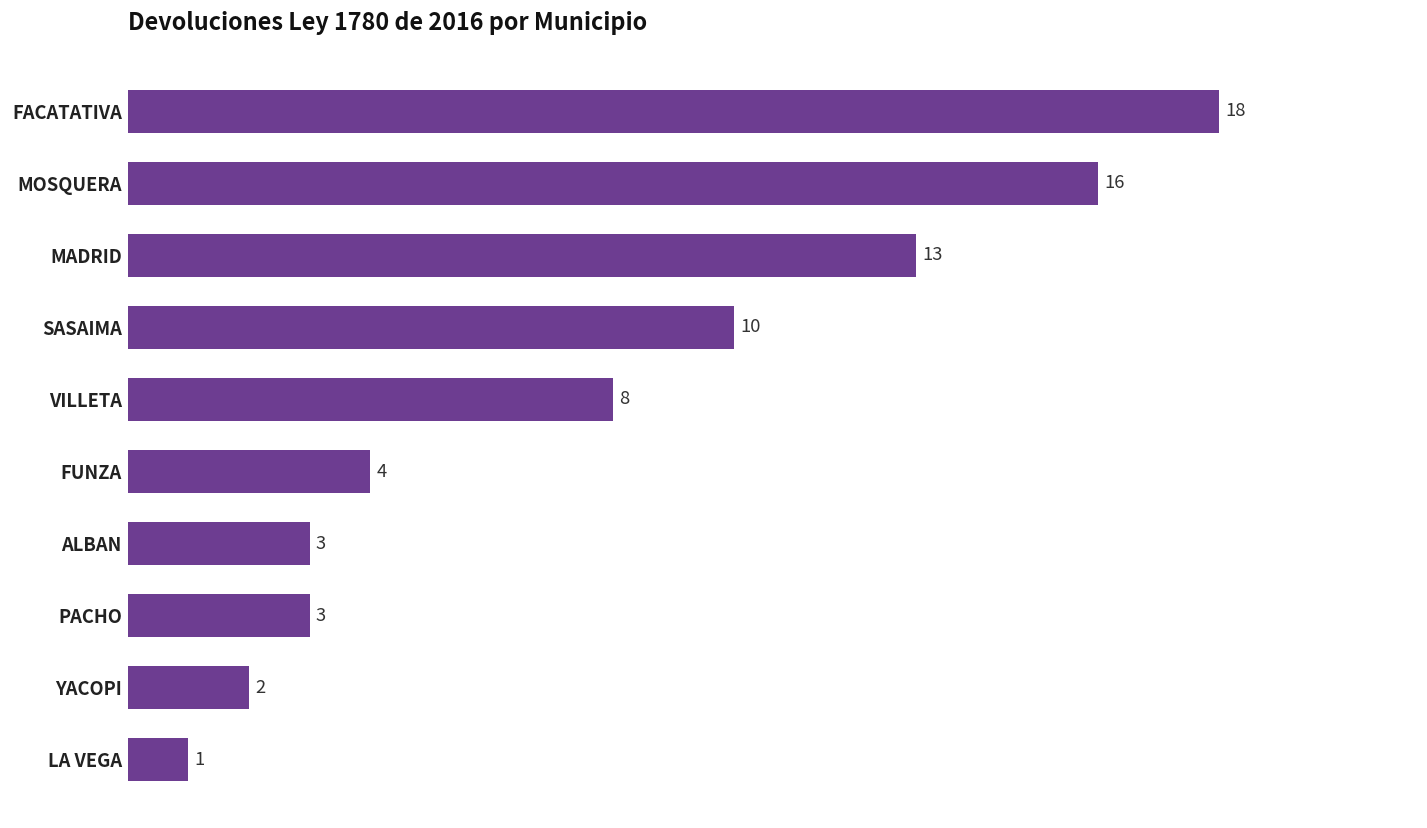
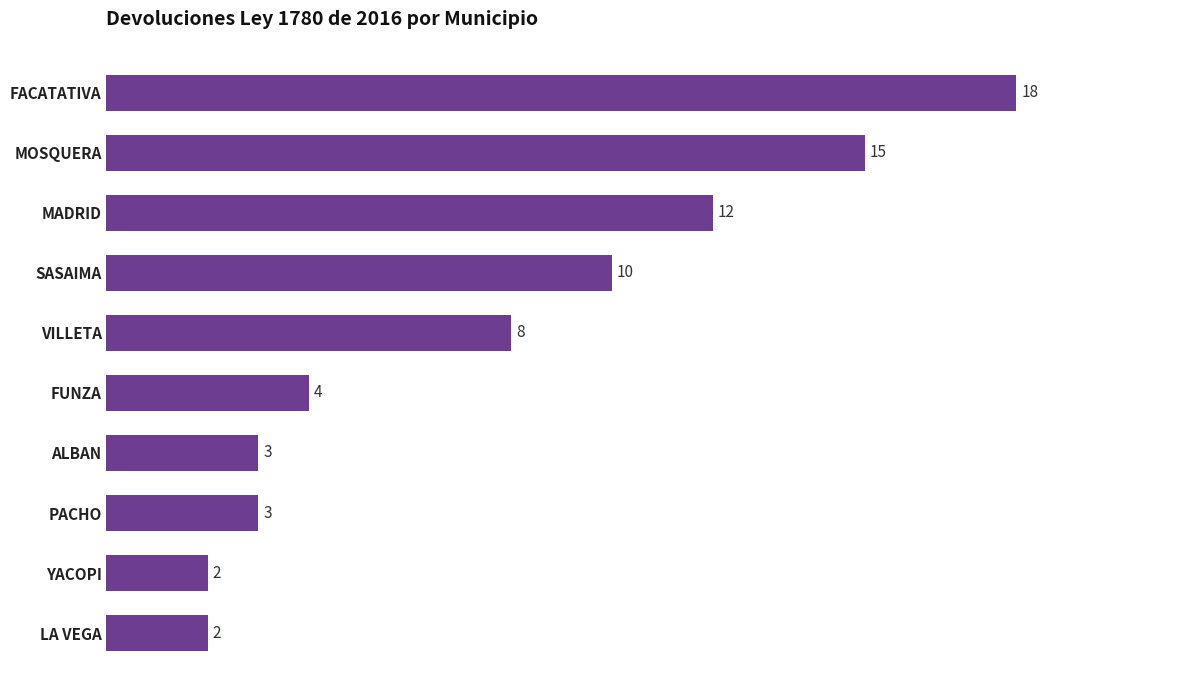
MOSQUERA: 16 -> 15
MADRID: 13 -> 12
LA VEGA: 1 -> 2
